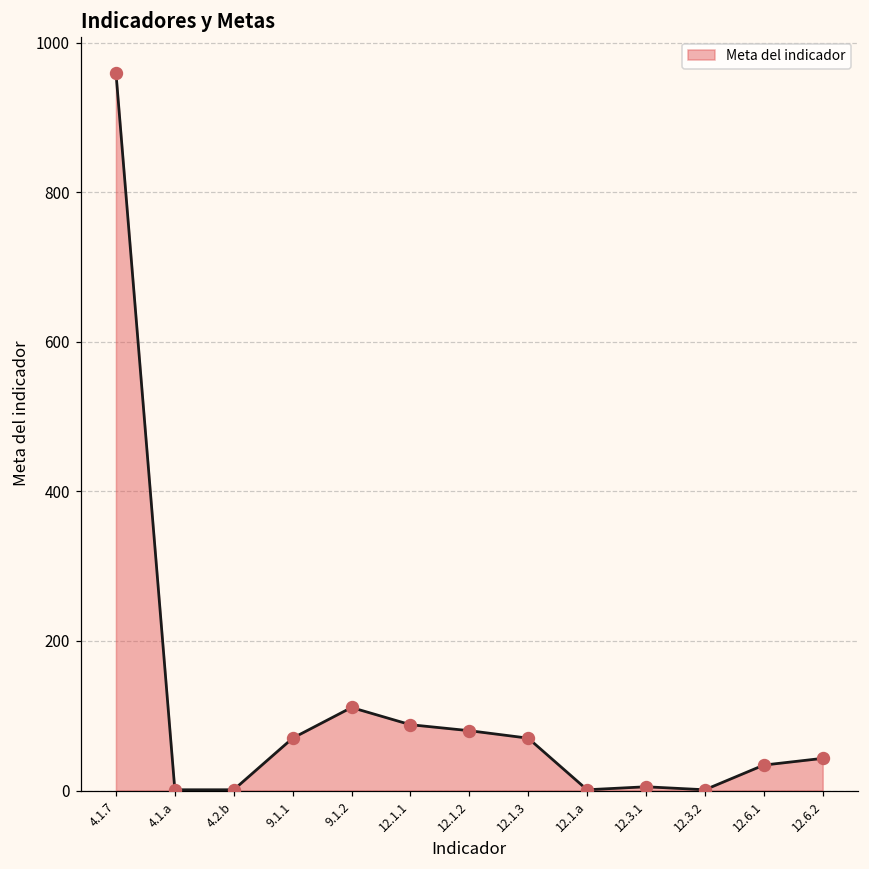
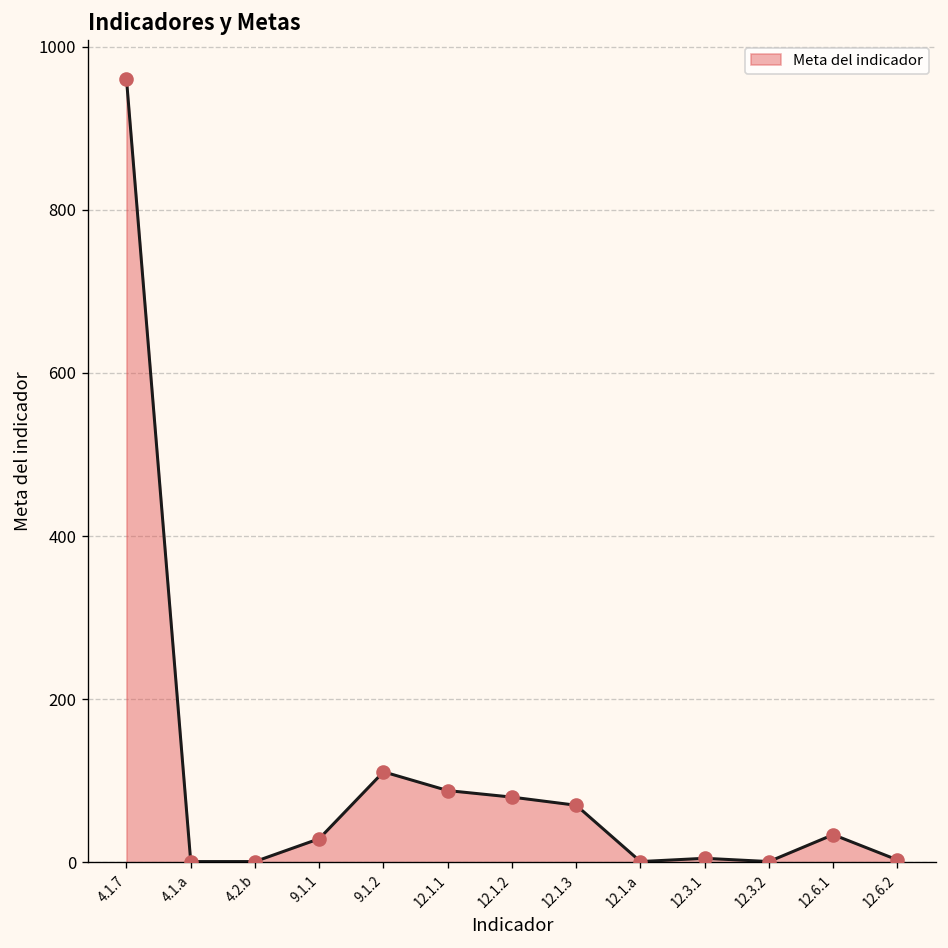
9.1.1: 70 -> 30
12.6.2: 40 -> 0
